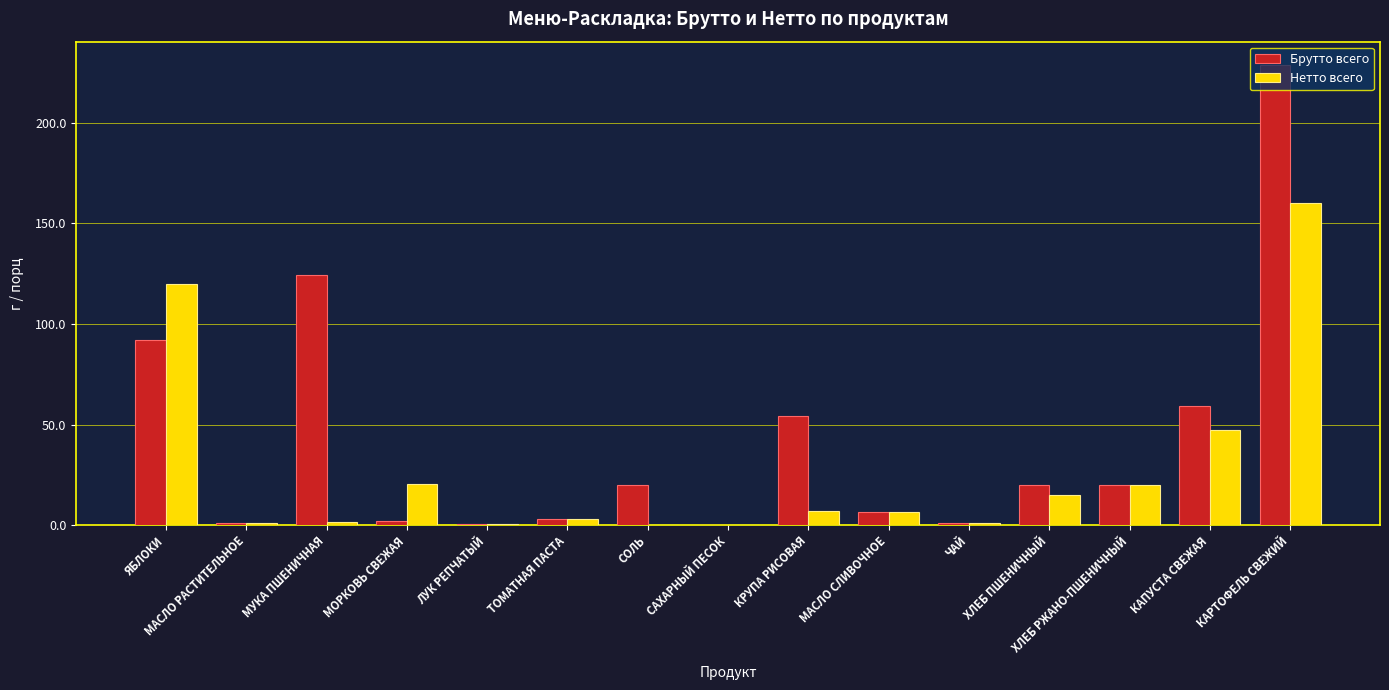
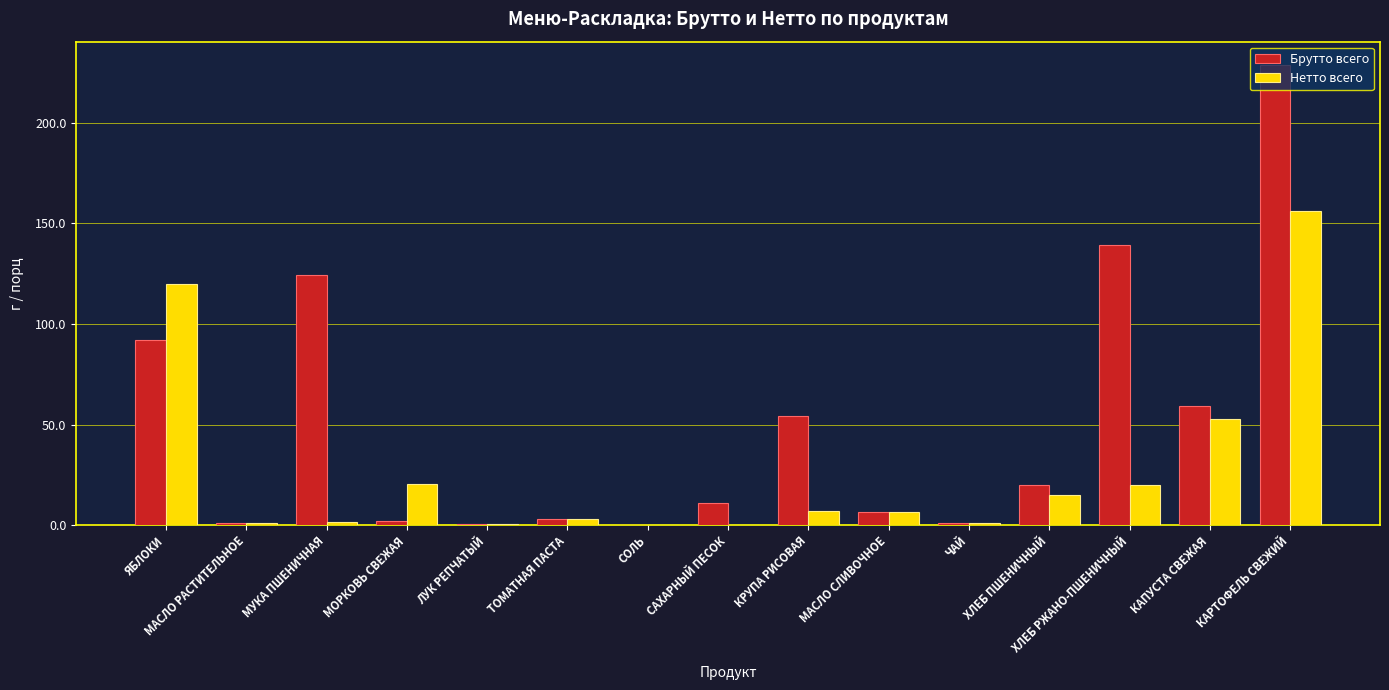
Брутто всего, СОЛЬ: 20 -> 0
Брутто всего, САХАРНЫЙ ПЕСОК: 0 -> 11
Брутто всего, ХЛЕБ РЖАНО-ПШЕНИЧНЫЙ: 20 -> 139
Нетто всего, КАПУСТА СВЕЖАЯ: 47 -> 53
Нетто всего, КАРТОФЕЛЬ СВЕЖИЙ: 160 -> 156
